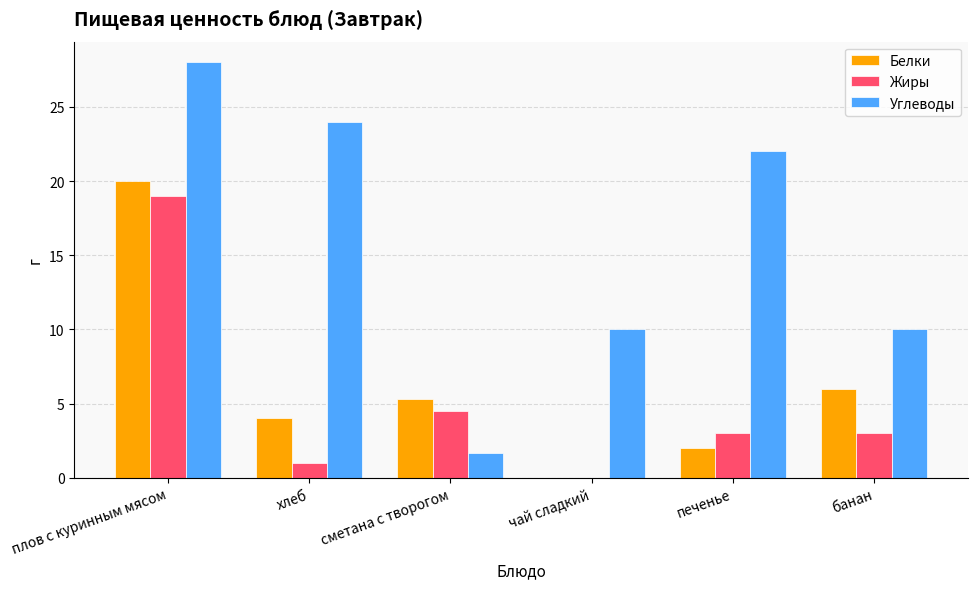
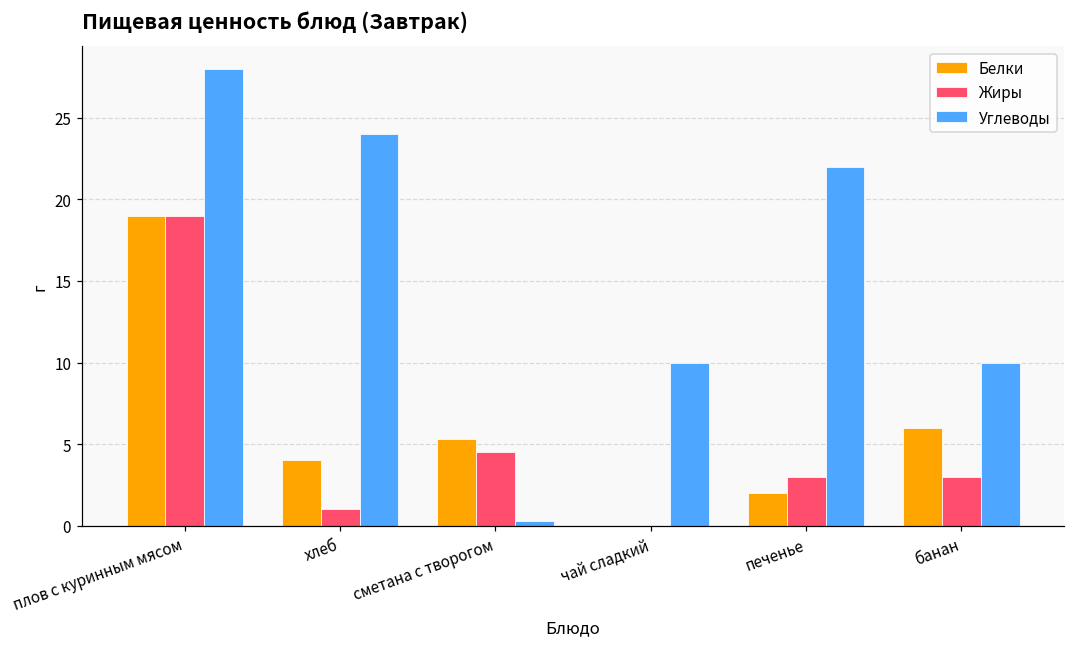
Белки, плов с куринным мясом: 20 -> 19
Углеводы, сметана с творогом: 1.7 -> 0.3
